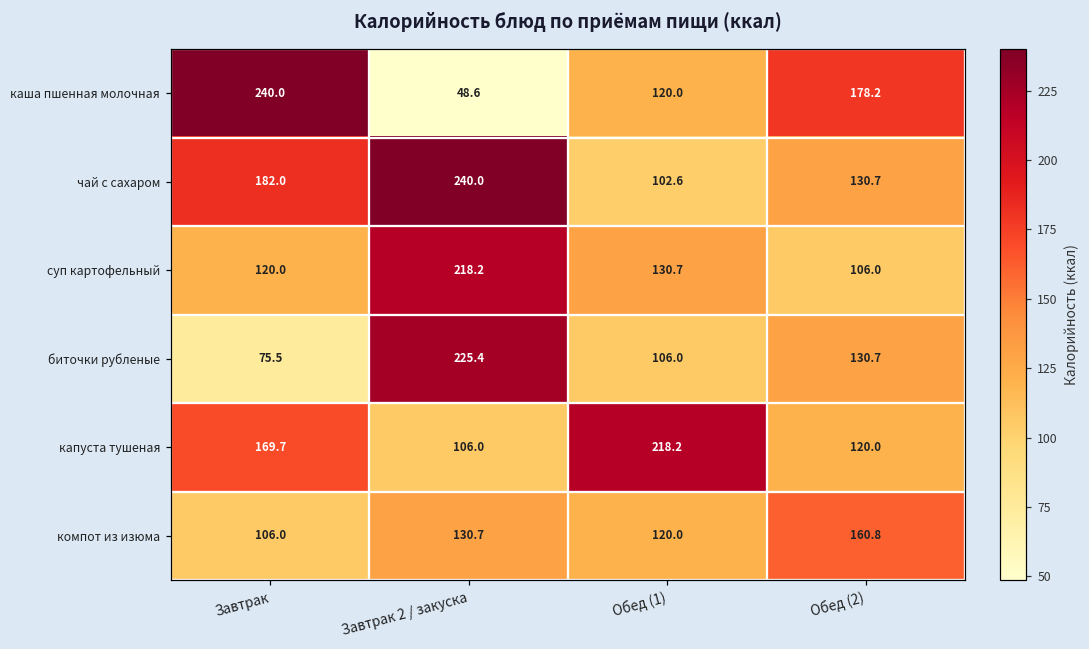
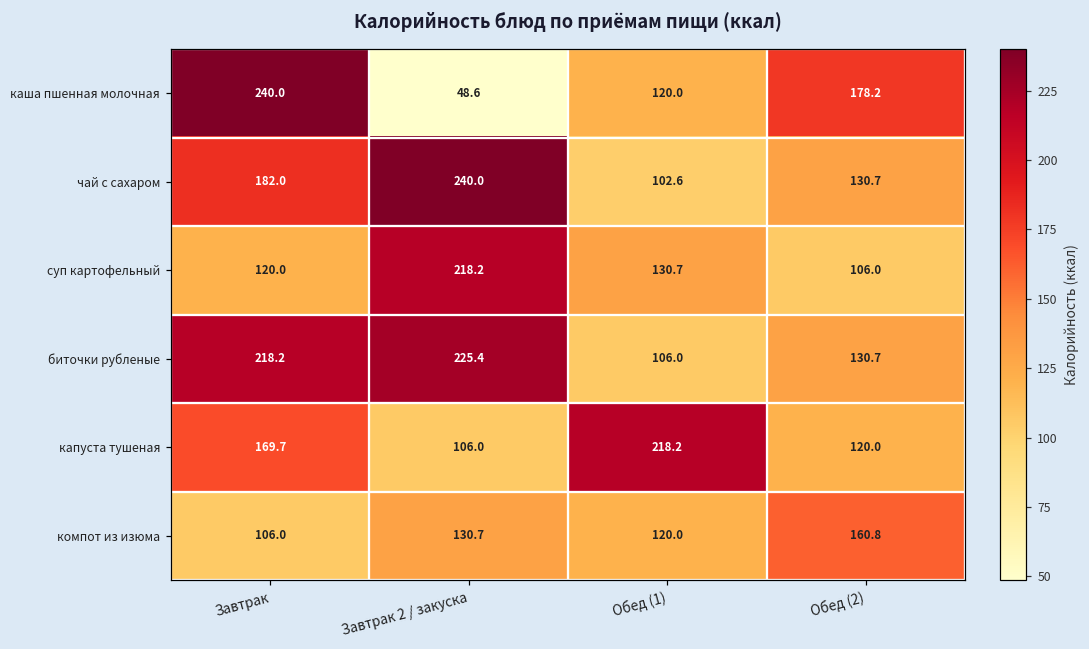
биточки рубленые, Завтрак: 75.5 -> 218.2
